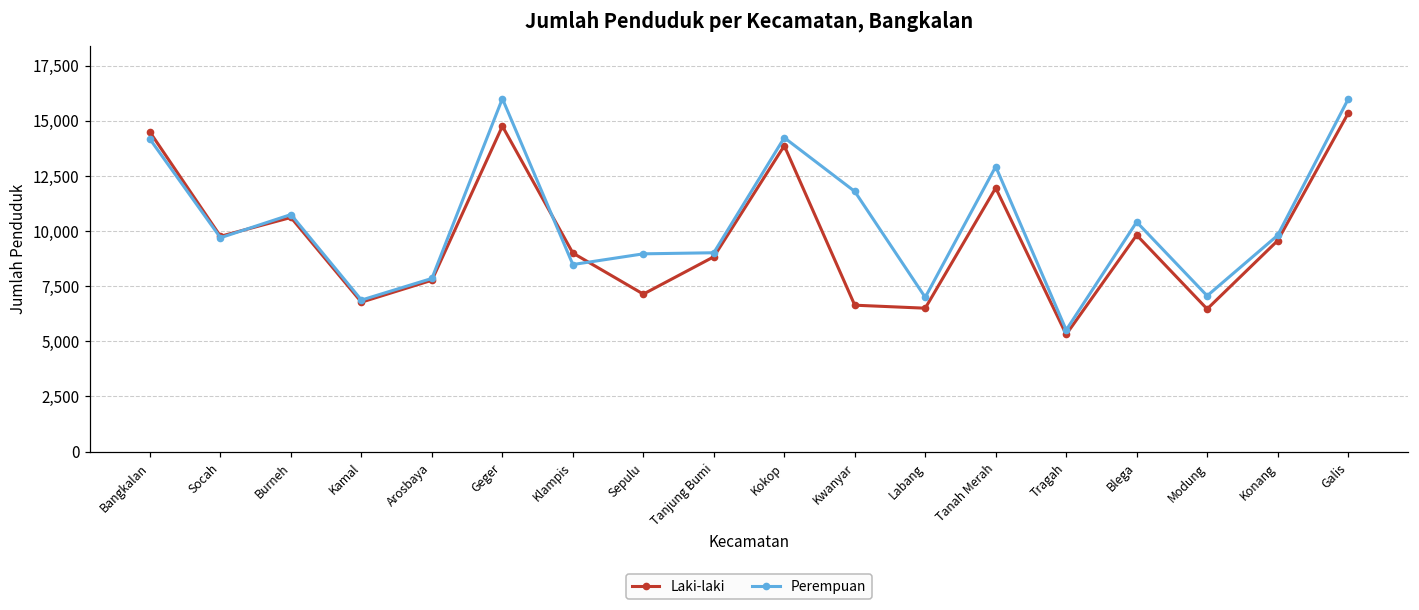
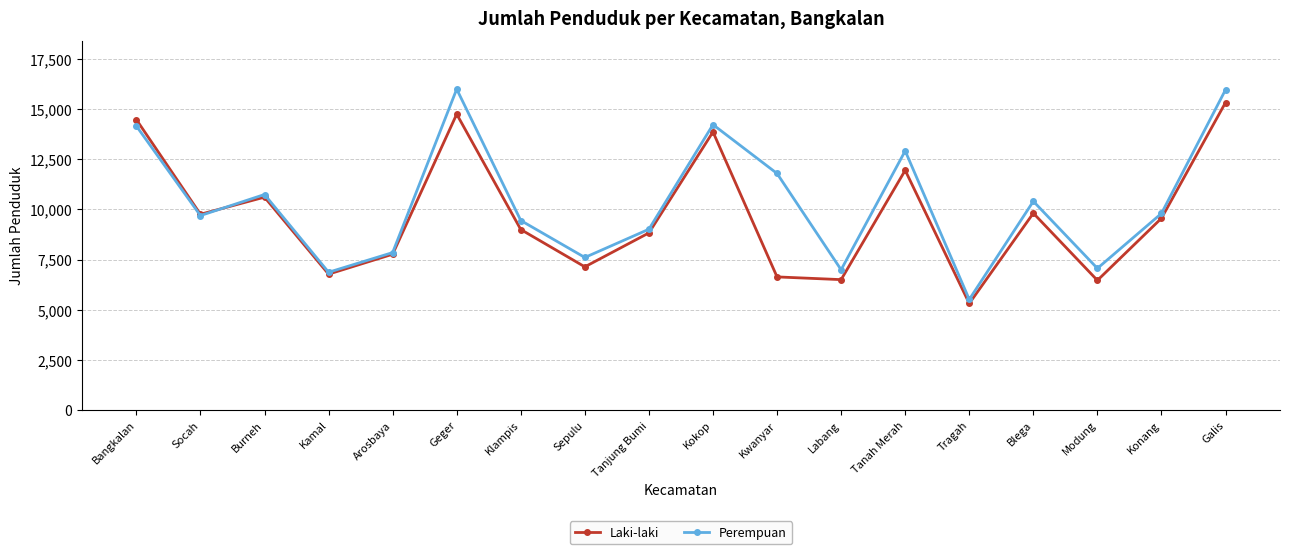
Perempuan, Klampis: 8,500 -> 9,400
Perempuan, Sepulu: 9,000 -> 7,600
